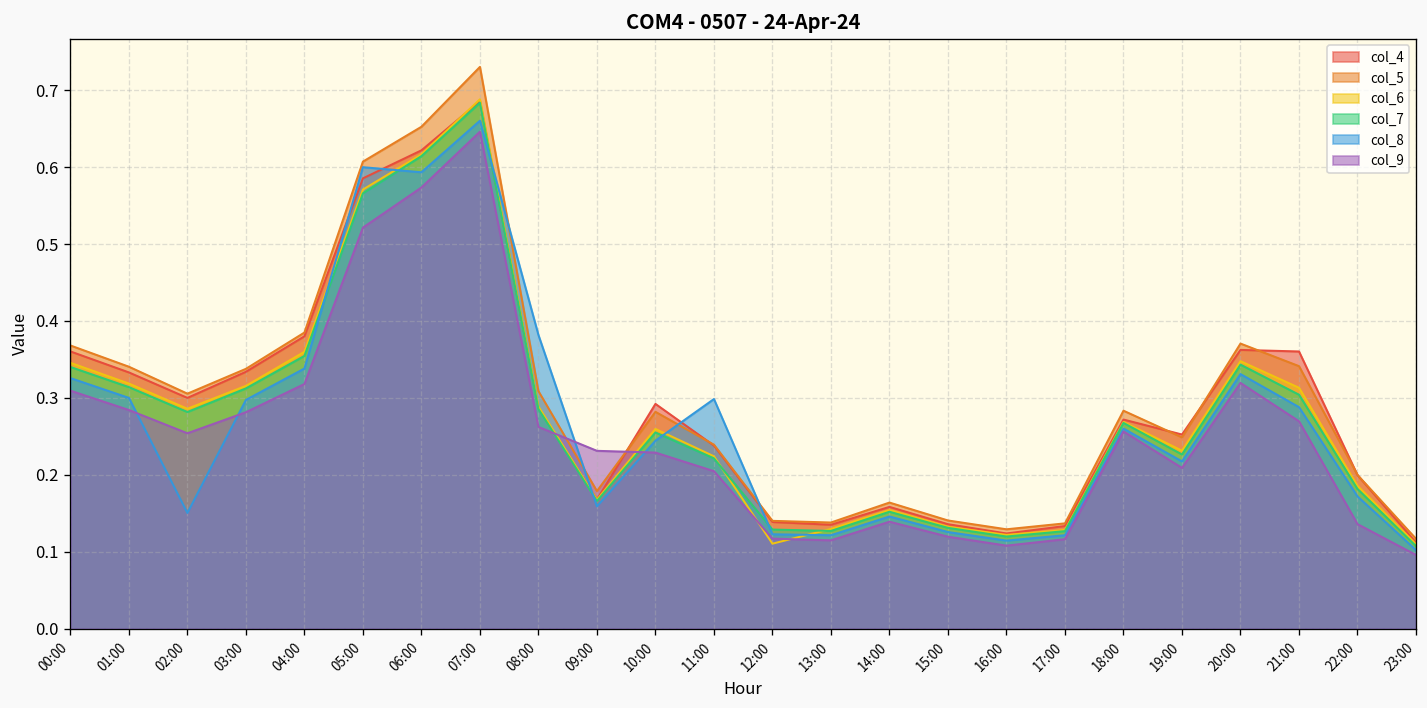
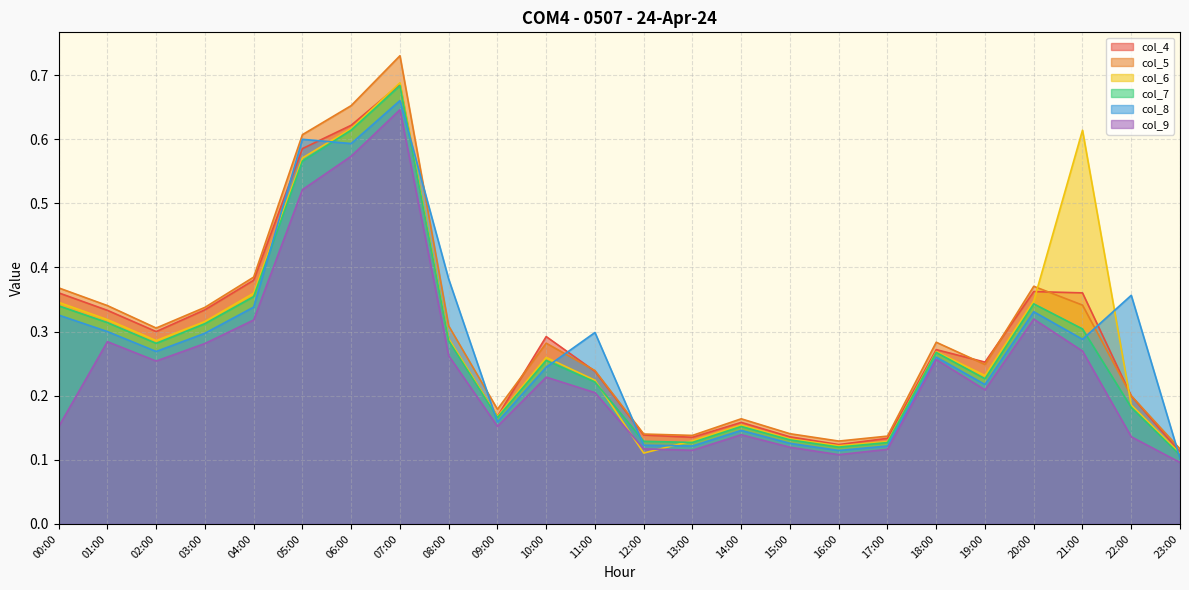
col_9, 00:00: 0.31 -> 0.15
col_8, 02:00: 0.15 -> 0.27
col_9, 09:00: 0.23 -> 0.15
col_6, 21:00: 0.31 -> 0.61
col_8, 22:00: 0.17 -> 0.36
